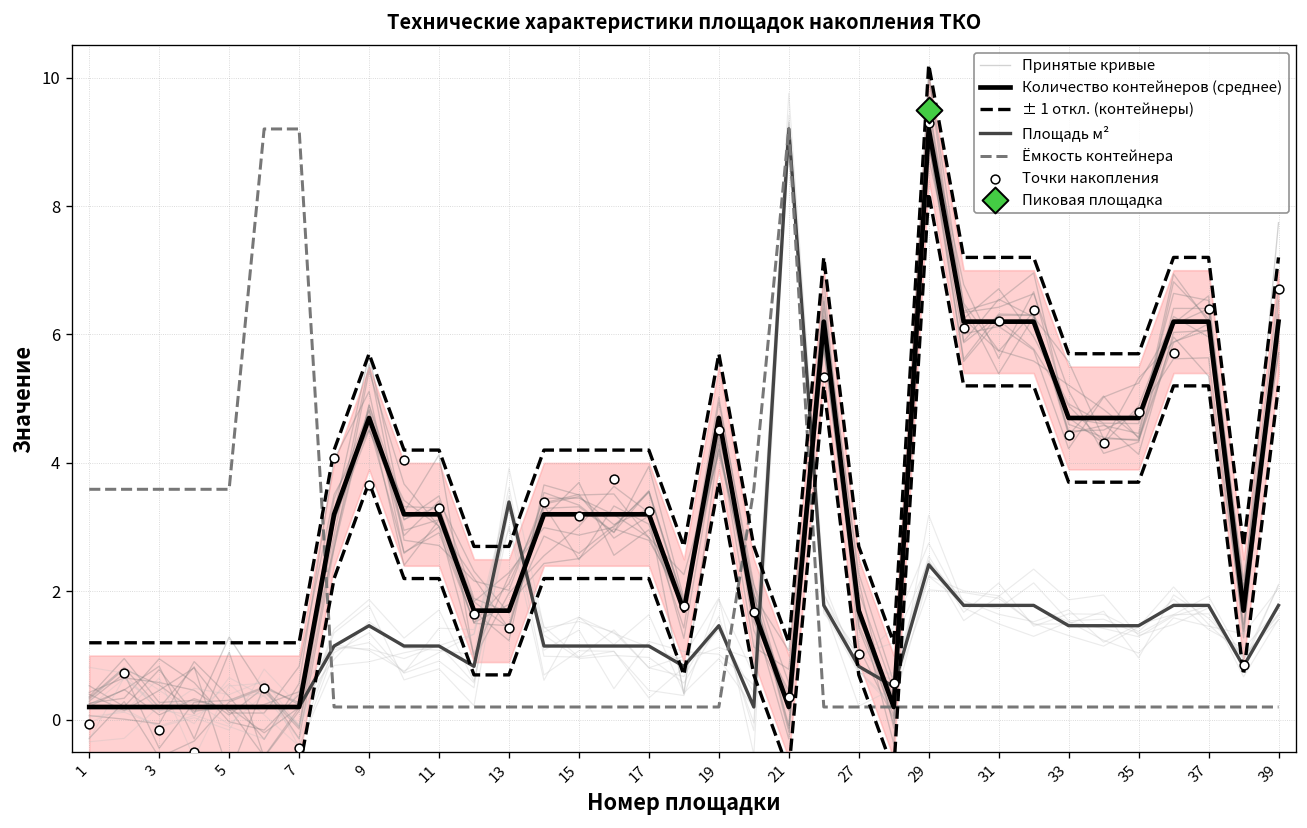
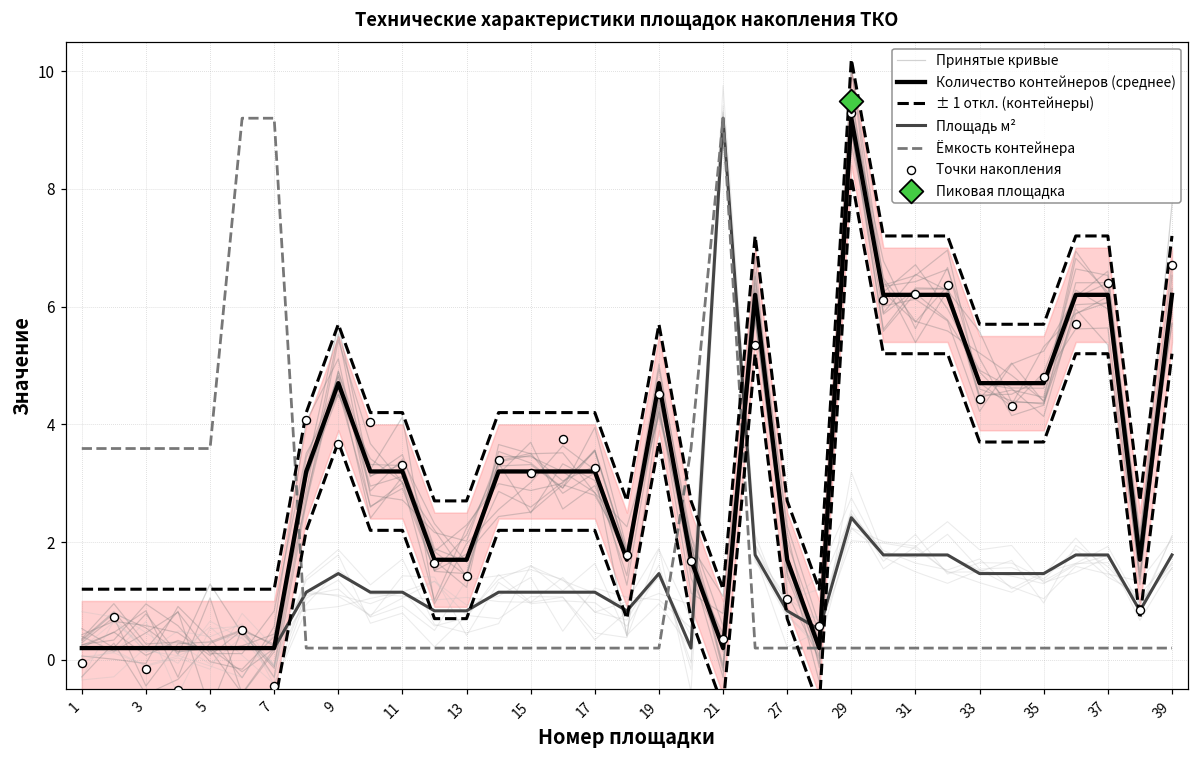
Площадь м², 13: 3.4 -> 0.8
